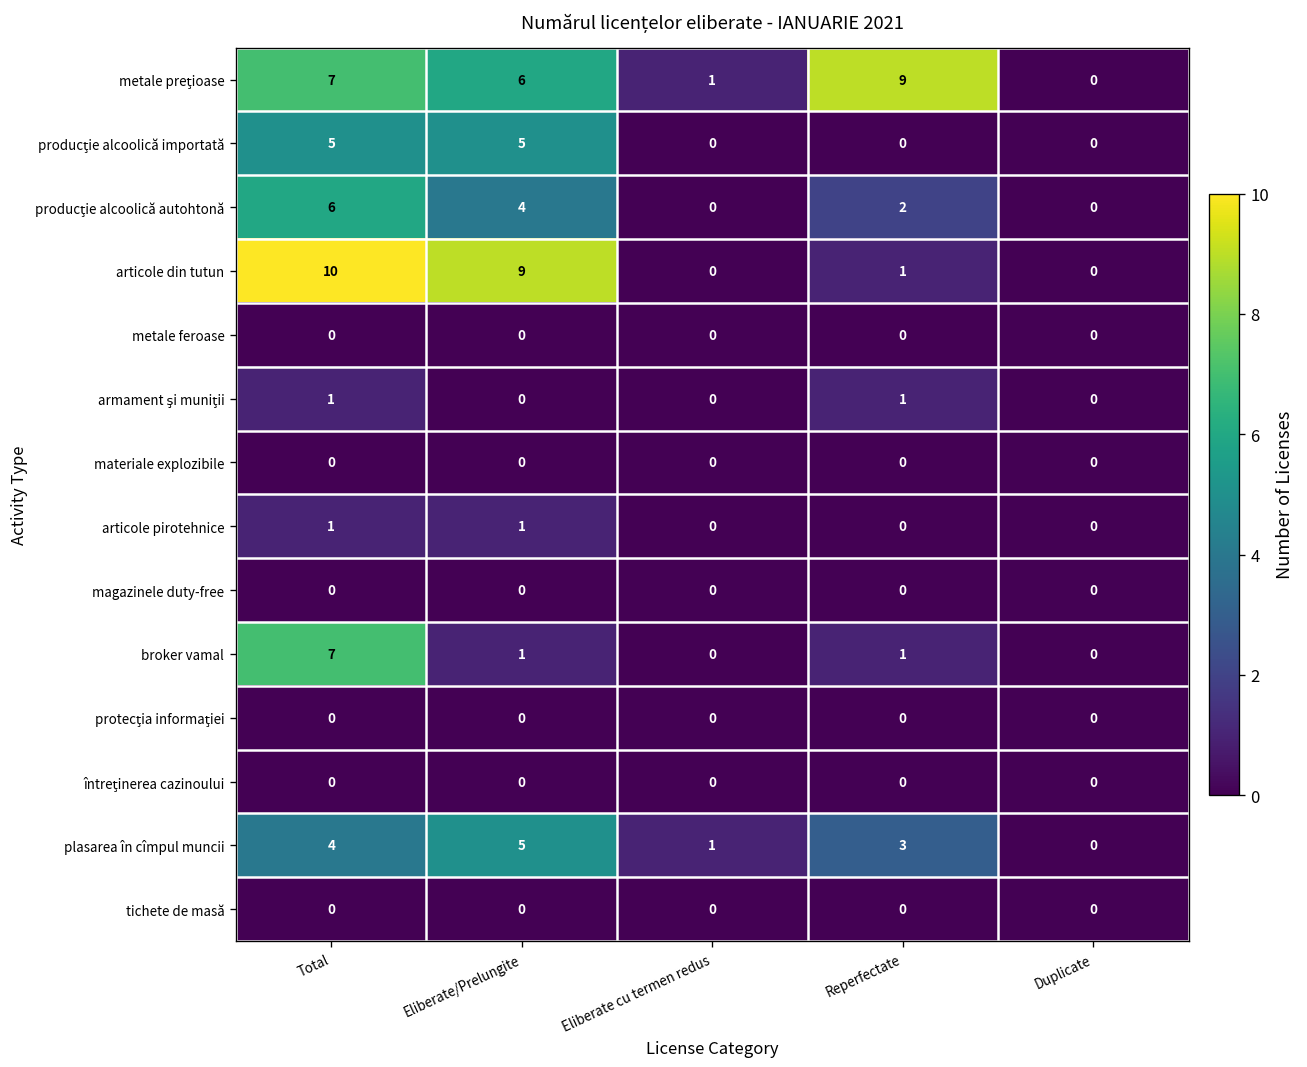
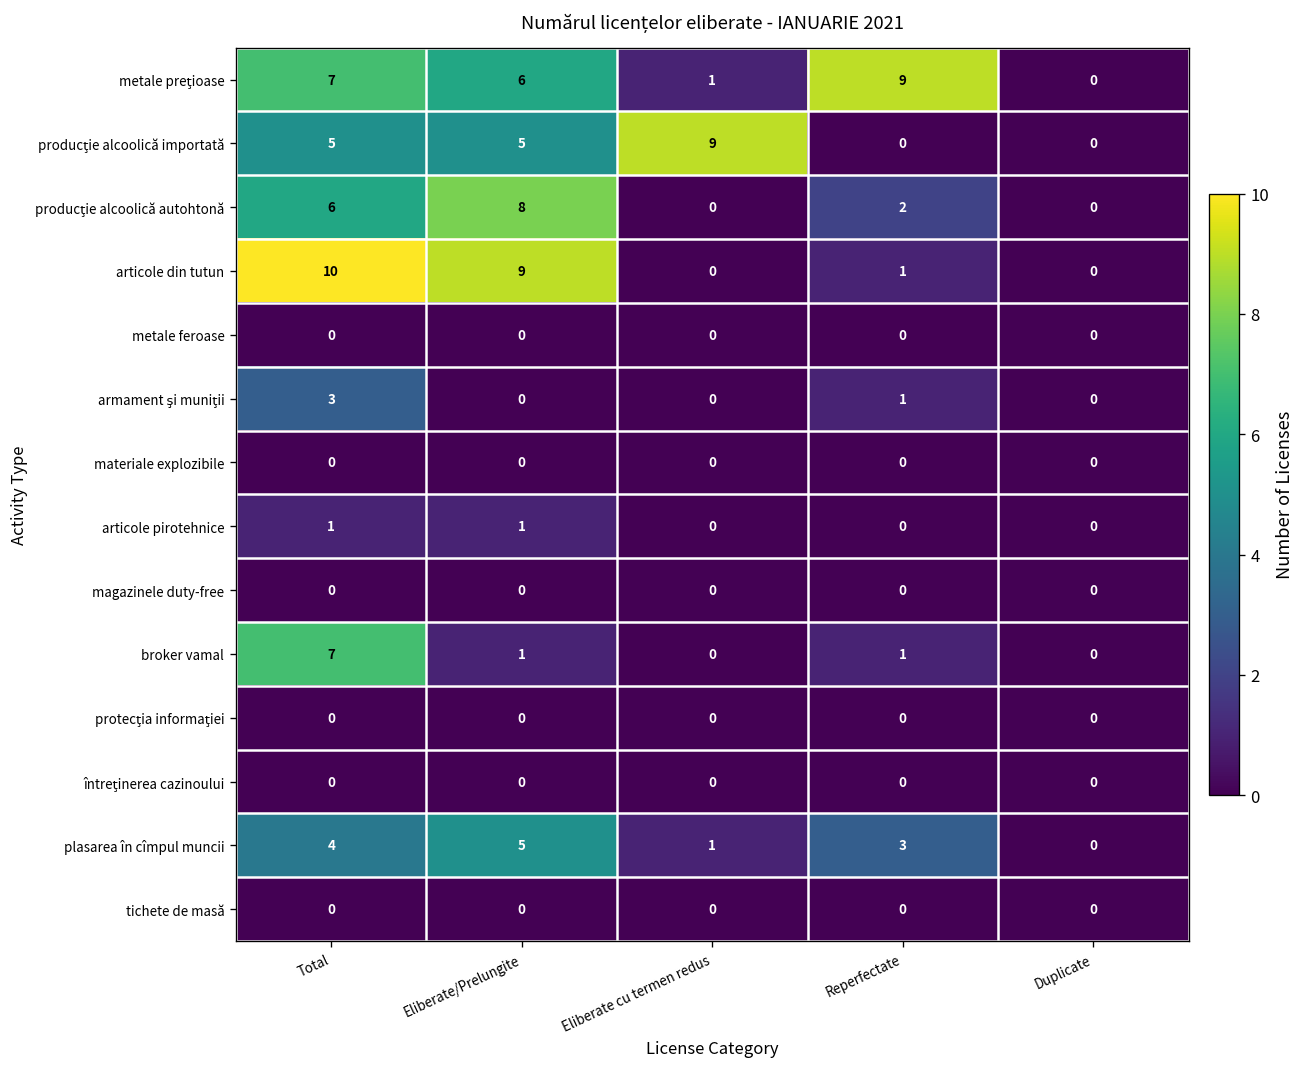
producţie alcoolică importată, Eliberate cu termen redus: 0 -> 9
producţie alcoolică autohtonă, Eliberate/Prelungite: 4 -> 8
armament şi muniţii, Total: 1 -> 3
